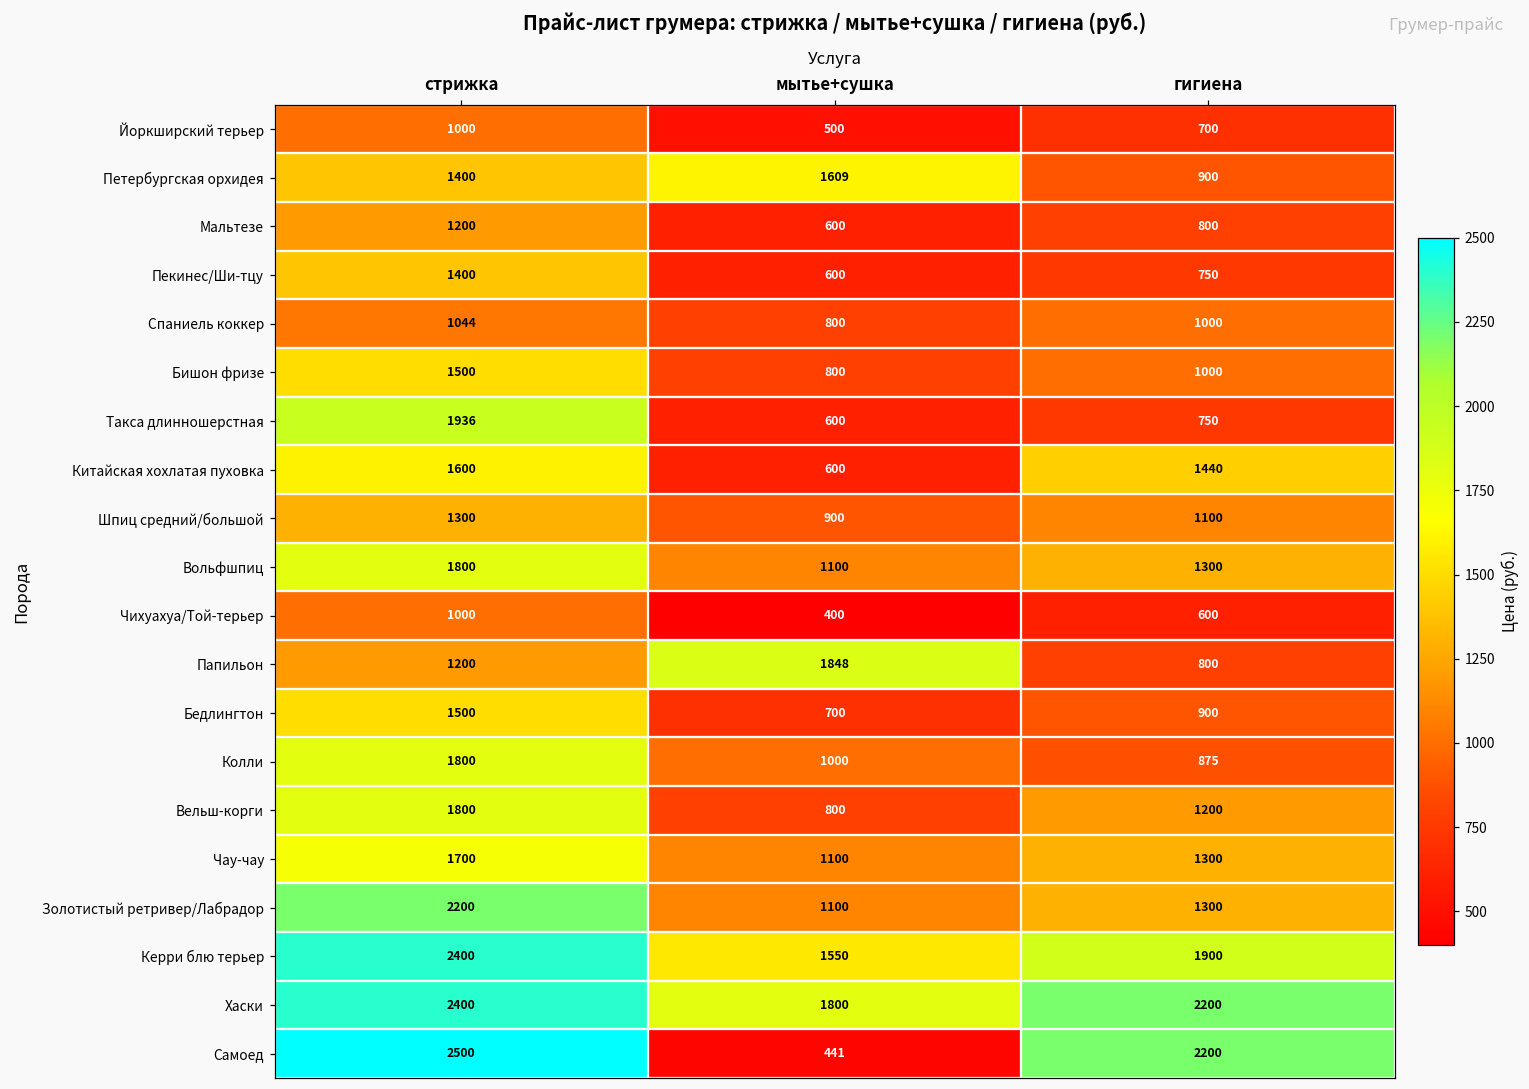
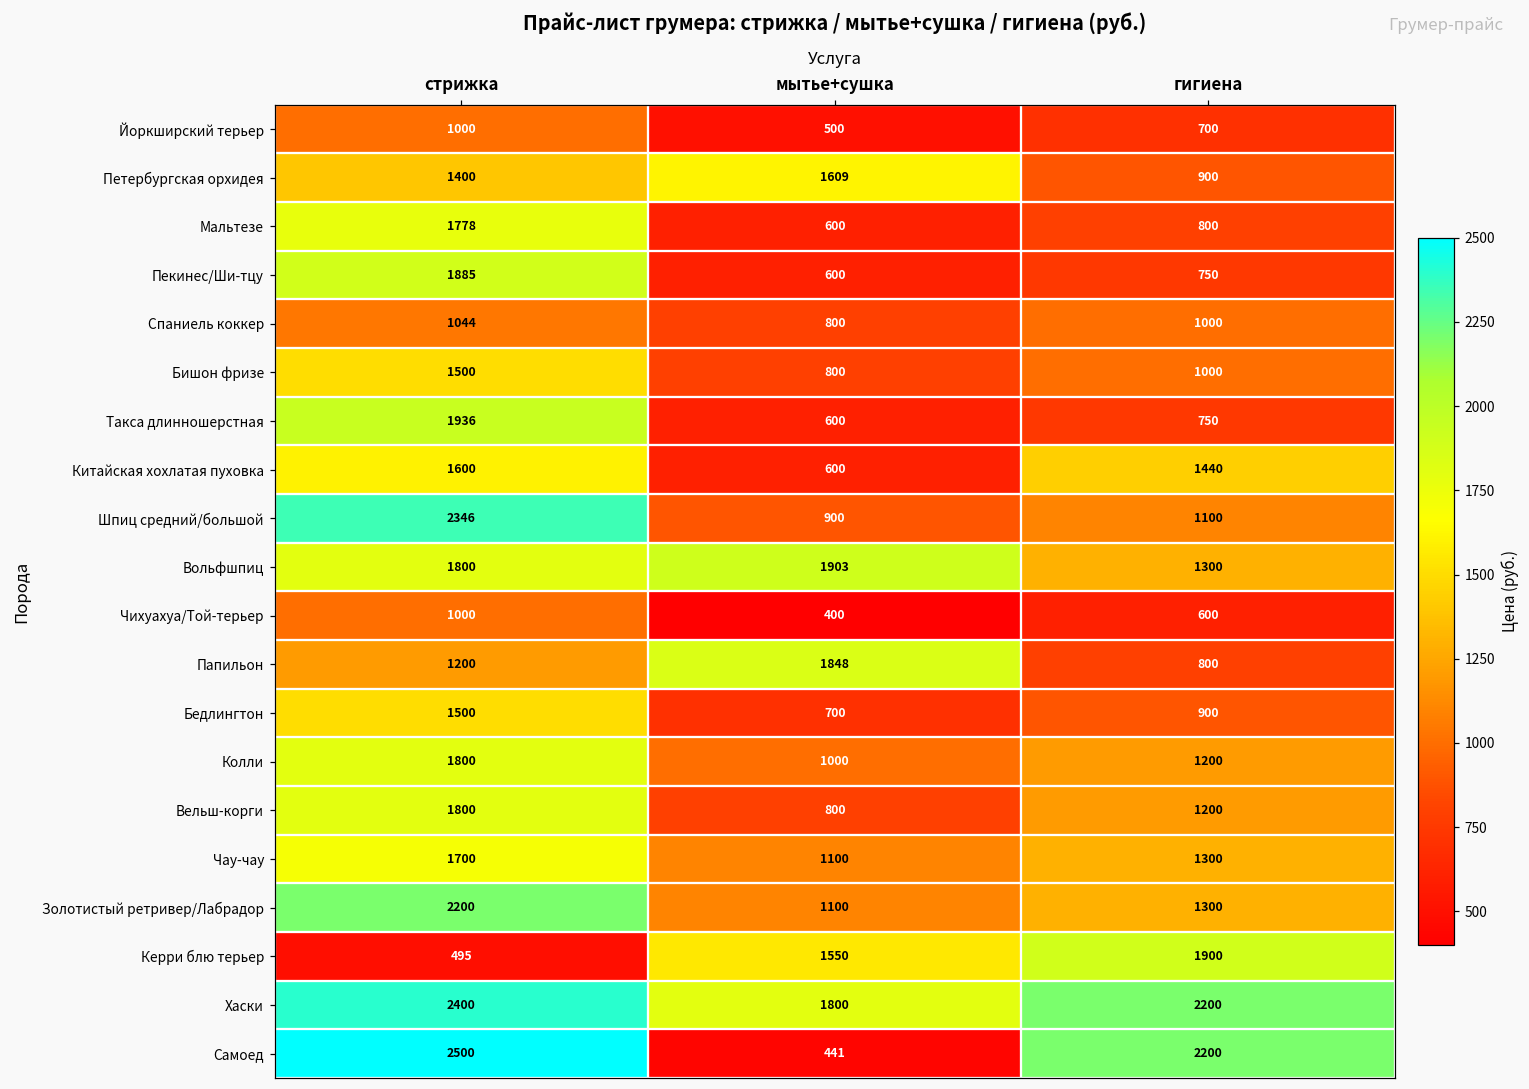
Мальтезе, стрижка: 1200 -> 1778
Пекинес/Ши-тцу, стрижка: 1400 -> 1885
Шпиц средний/большой, стрижка: 1300 -> 2346
Вольфшпиц, мытье+сушка: 1100 -> 1903
Колли, гигиена: 875 -> 1200
Керри блю терьер, стрижка: 2400 -> 495
